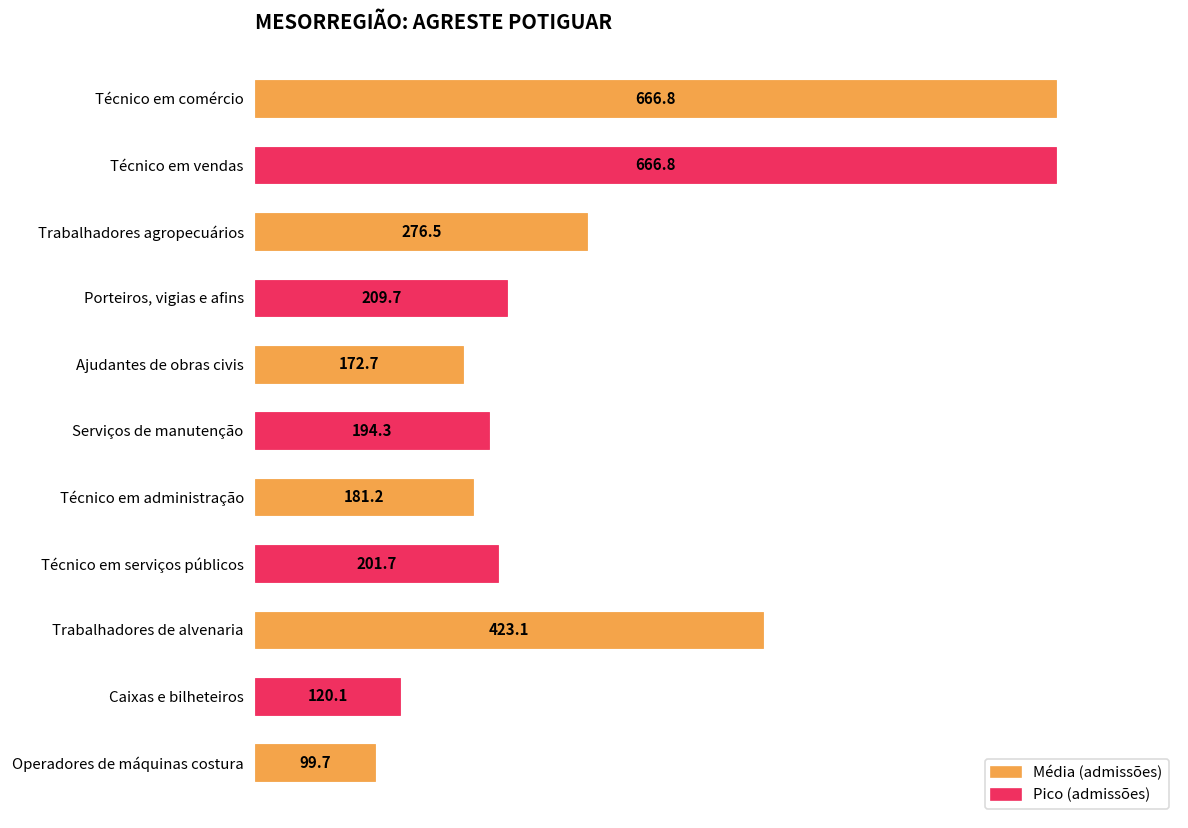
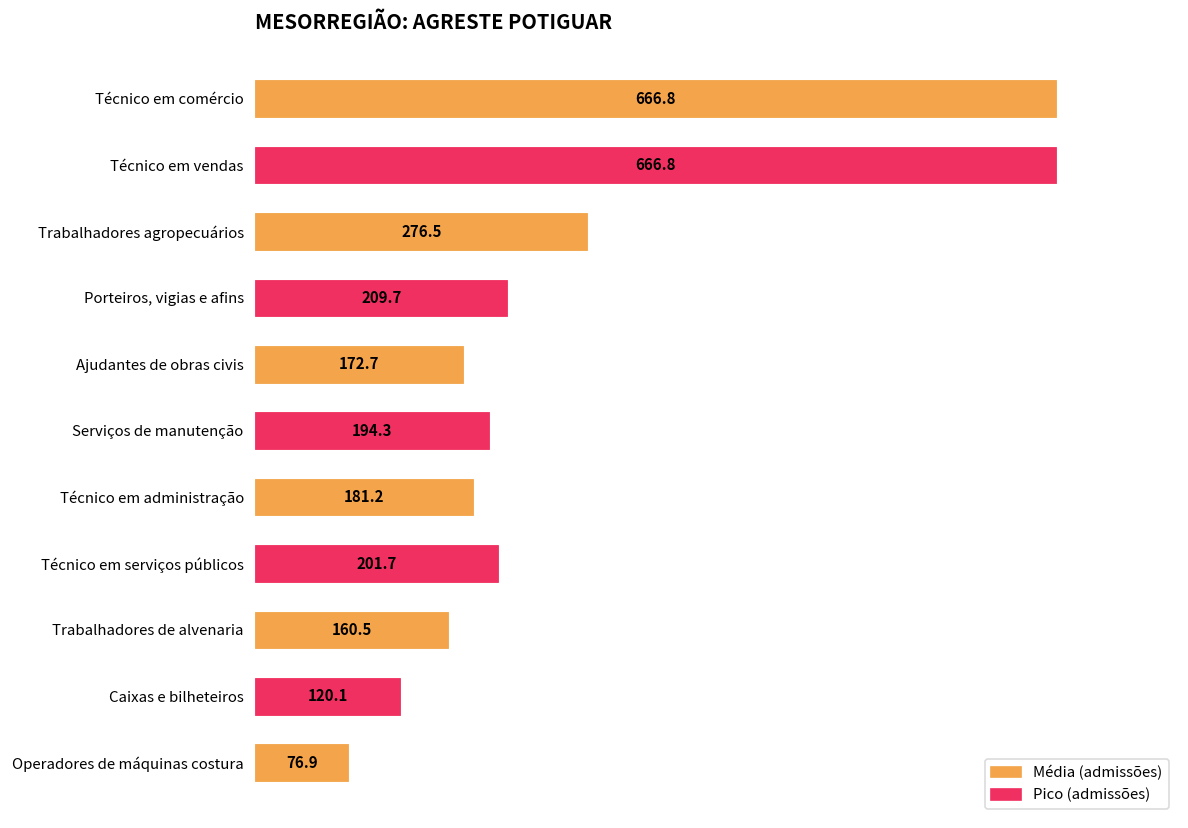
Trabalhadores de alvenaria: 423.1 -> 160.5
Operadores de máquinas costura: 99.7 -> 76.9
